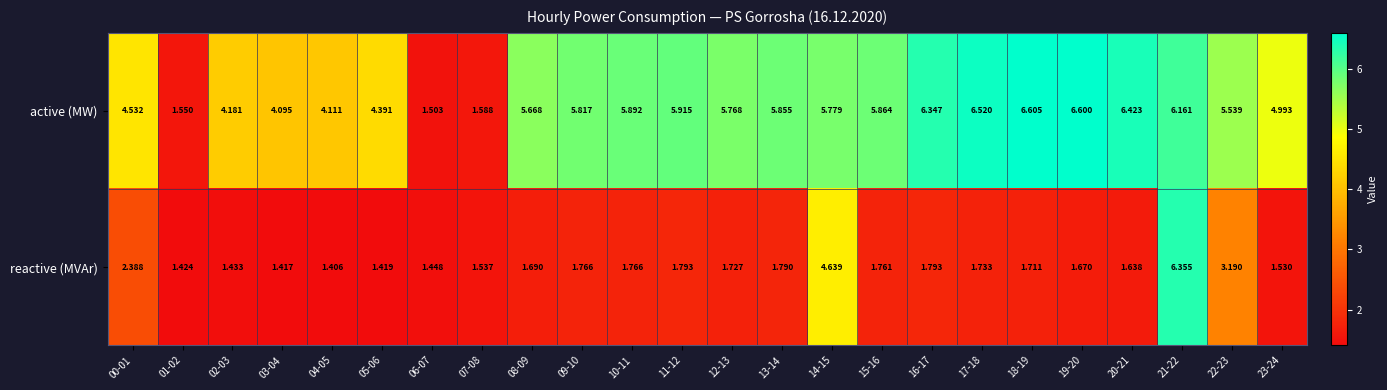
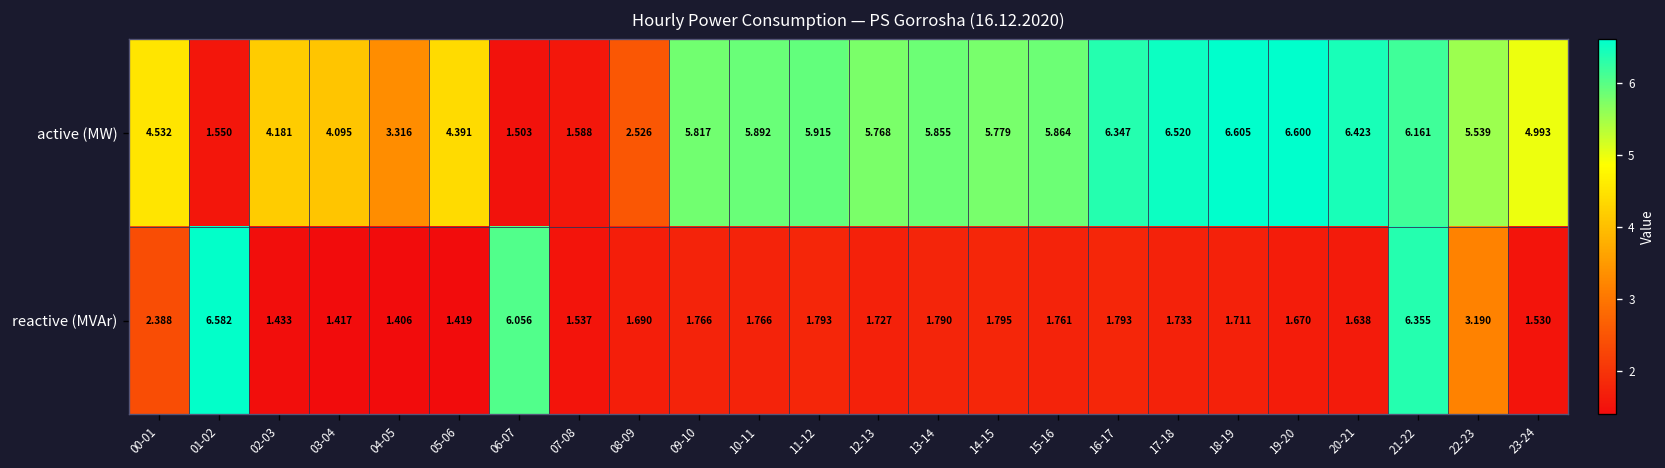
active (MW), 04-05: 4.111 -> 3.316
active (MW), 08-09: 5.668 -> 2.526
reactive (MVAr), 01-02: 1.424 -> 6.582
reactive (MVAr), 06-07: 1.448 -> 6.056
reactive (MVAr), 14-15: 4.639 -> 1.795
